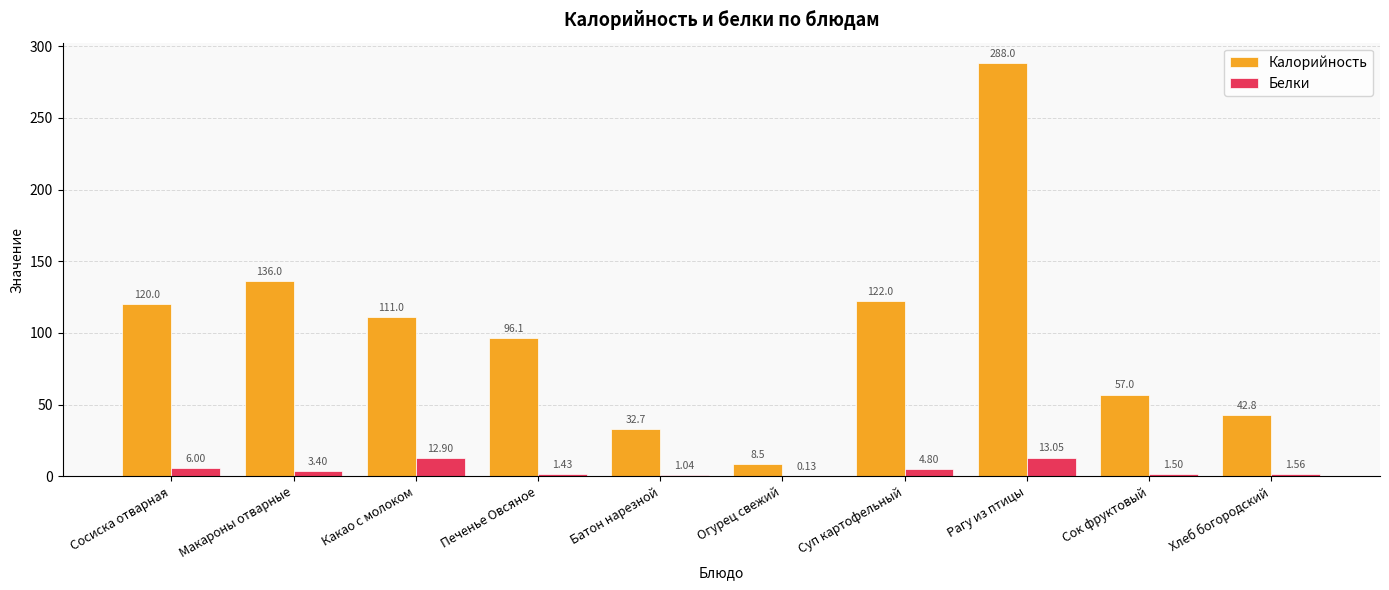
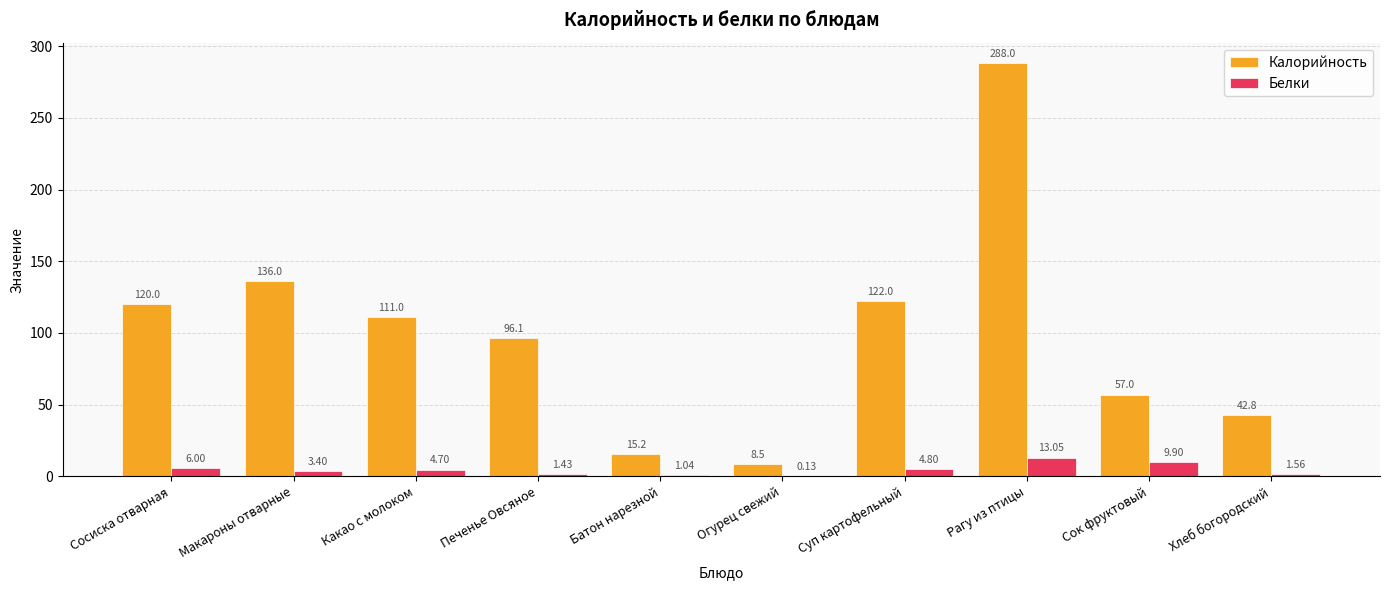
Белки, Какао с молоком: 12.90 -> 4.70
Калорийность, Батон нарезной: 32.7 -> 15.2
Белки, Сок фруктовый: 1.50 -> 9.90
